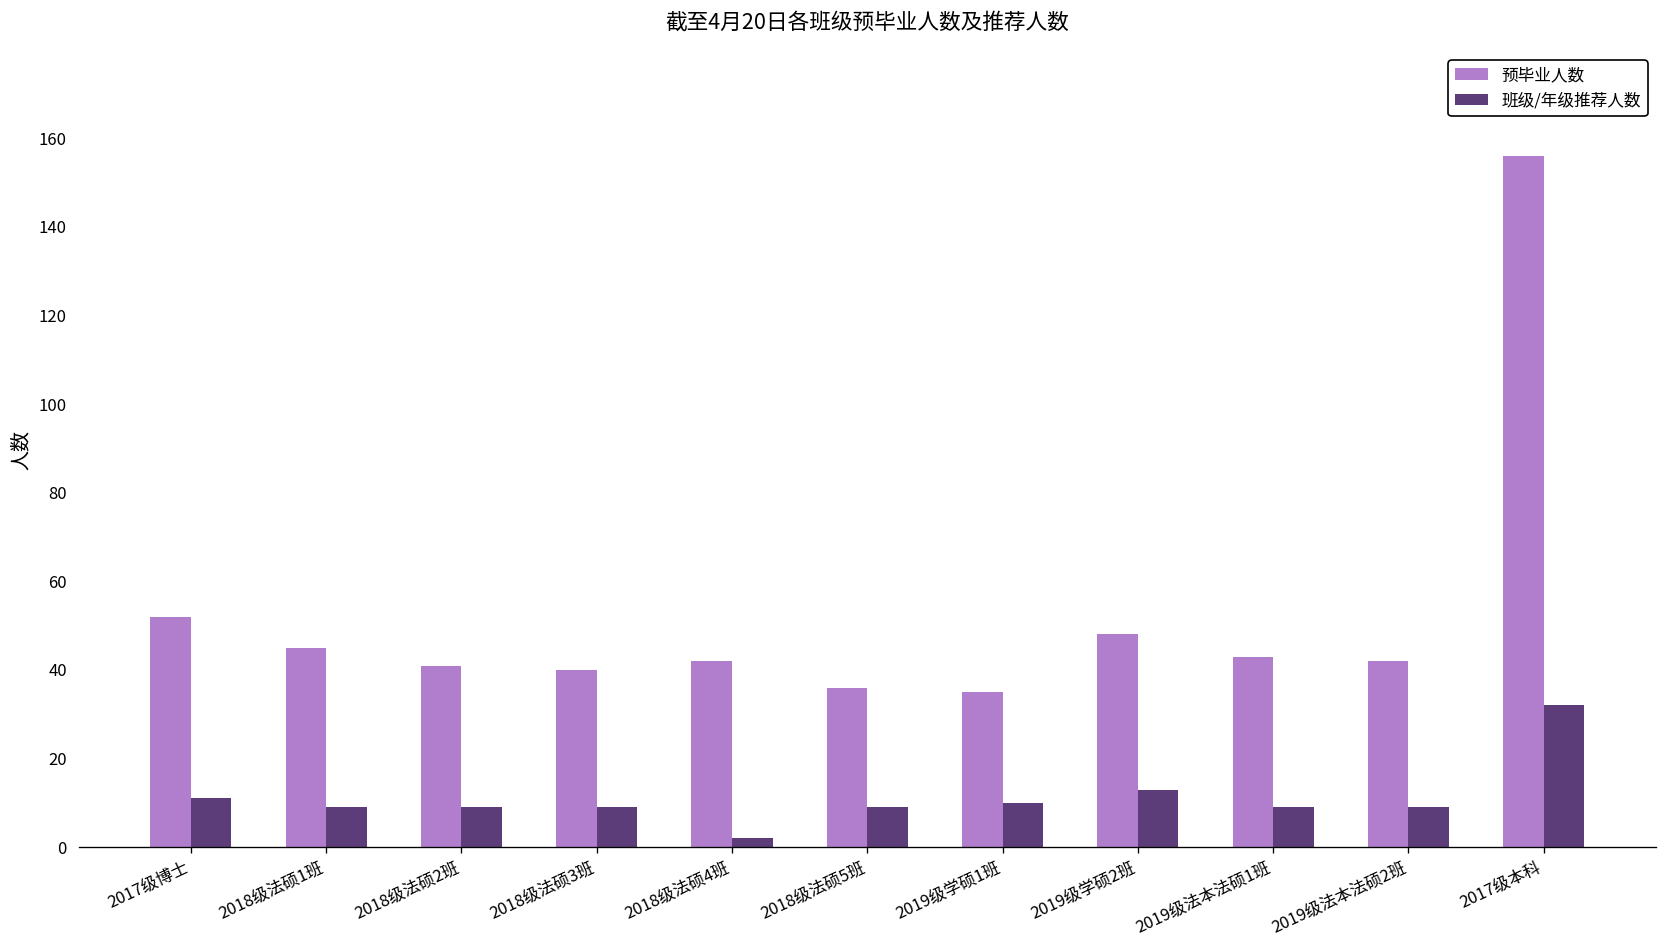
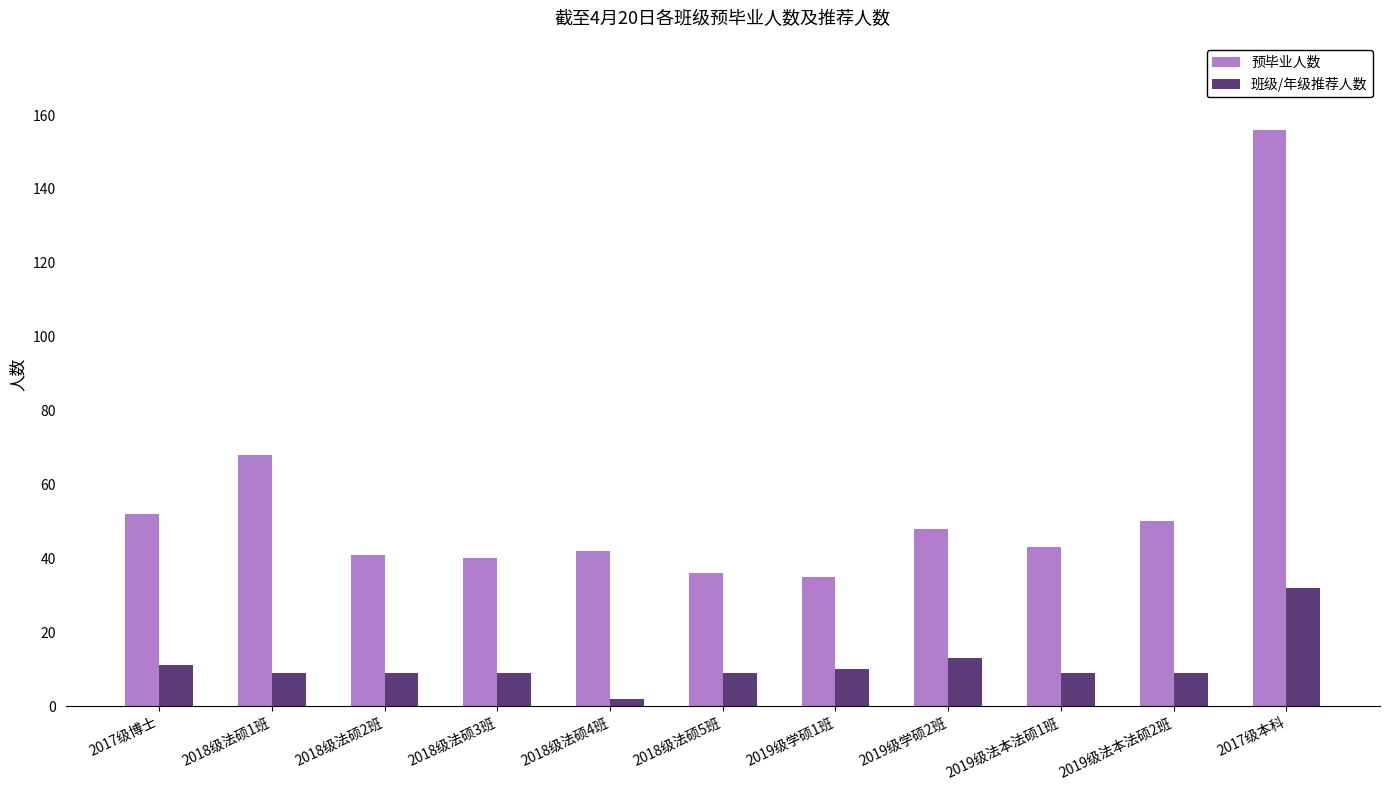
预毕业人数, 2018级法硕1班: 45 -> 68
预毕业人数, 2019级法本法硕2班: 42 -> 50
